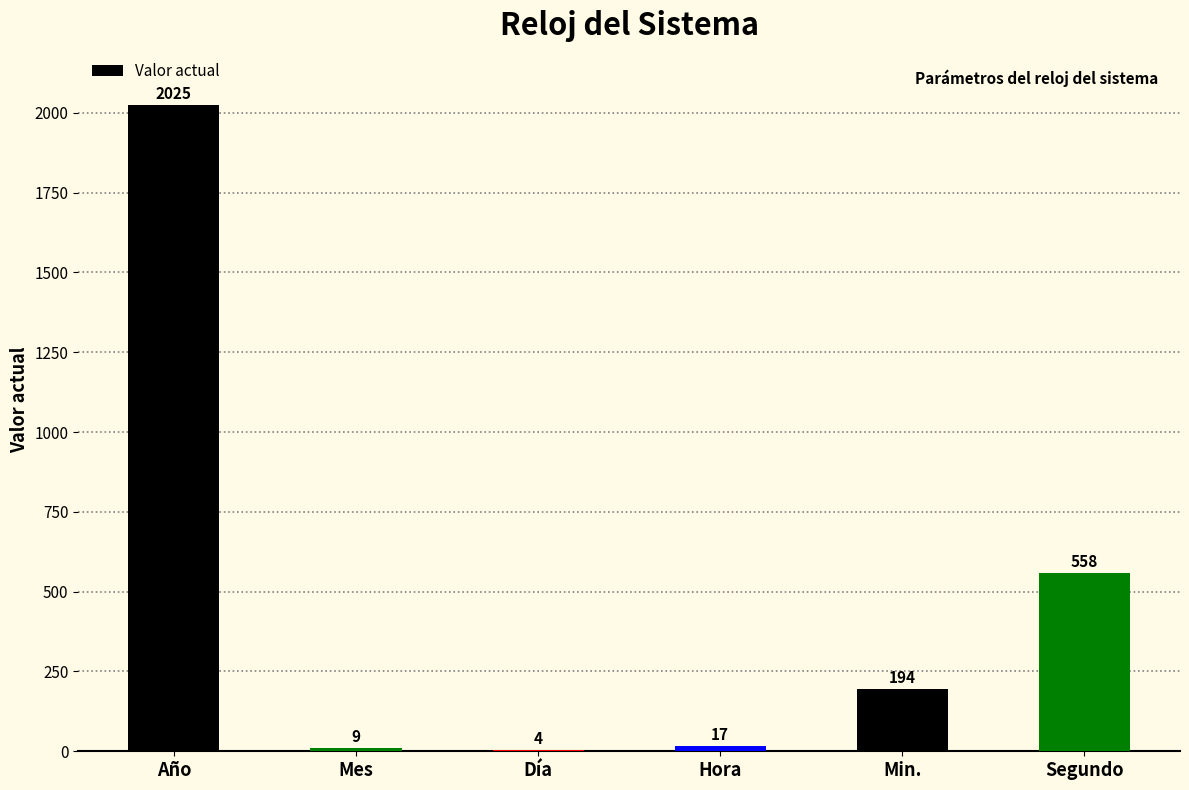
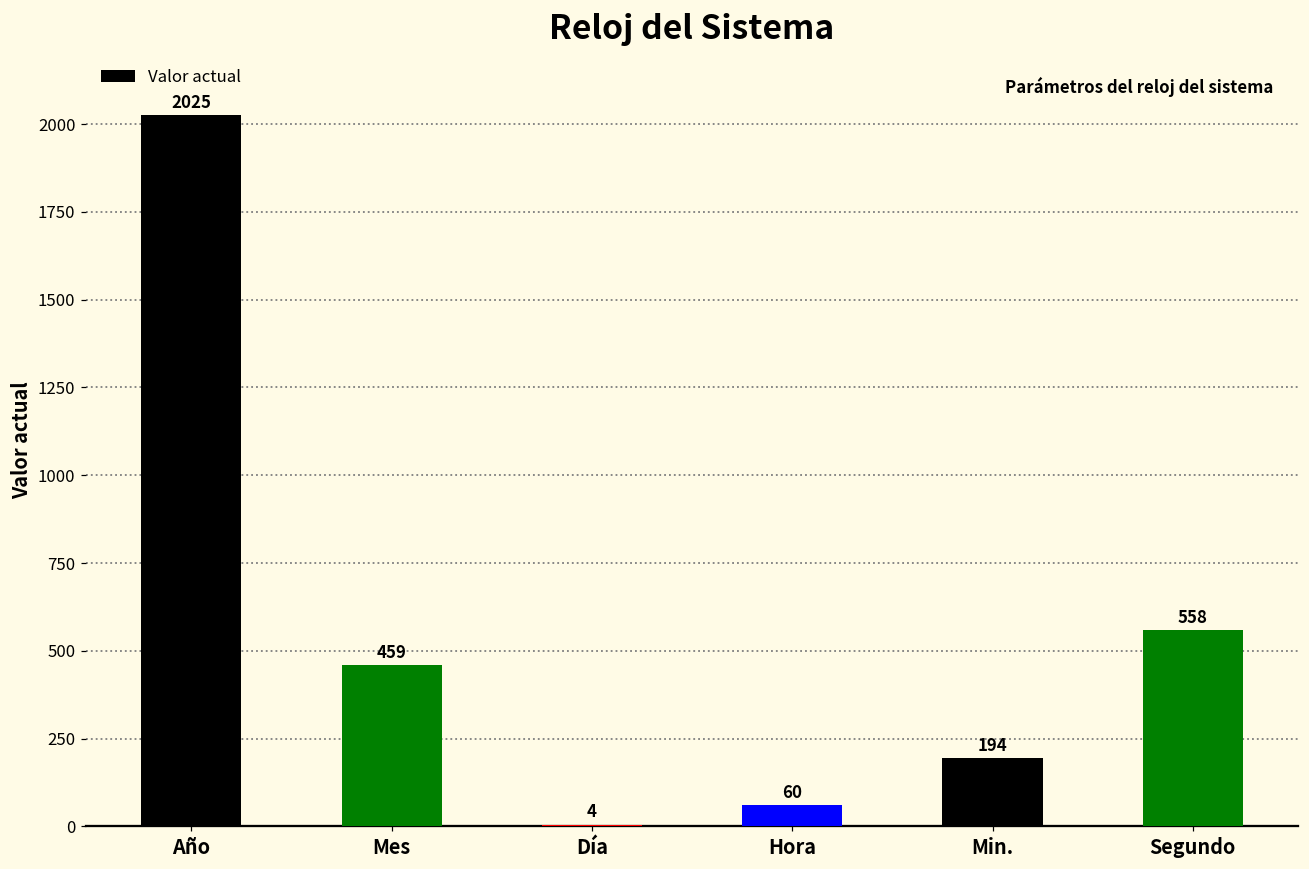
Mes: 9 -> 459
Hora: 17 -> 60
